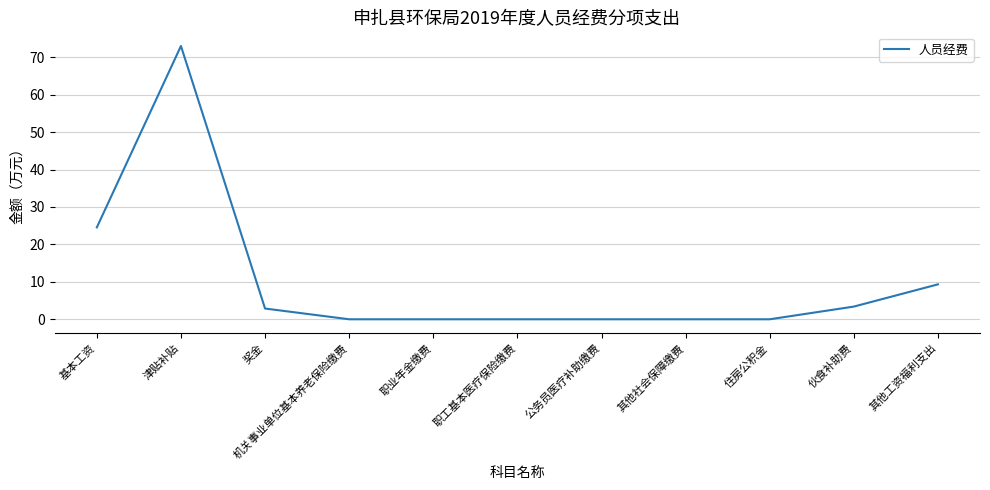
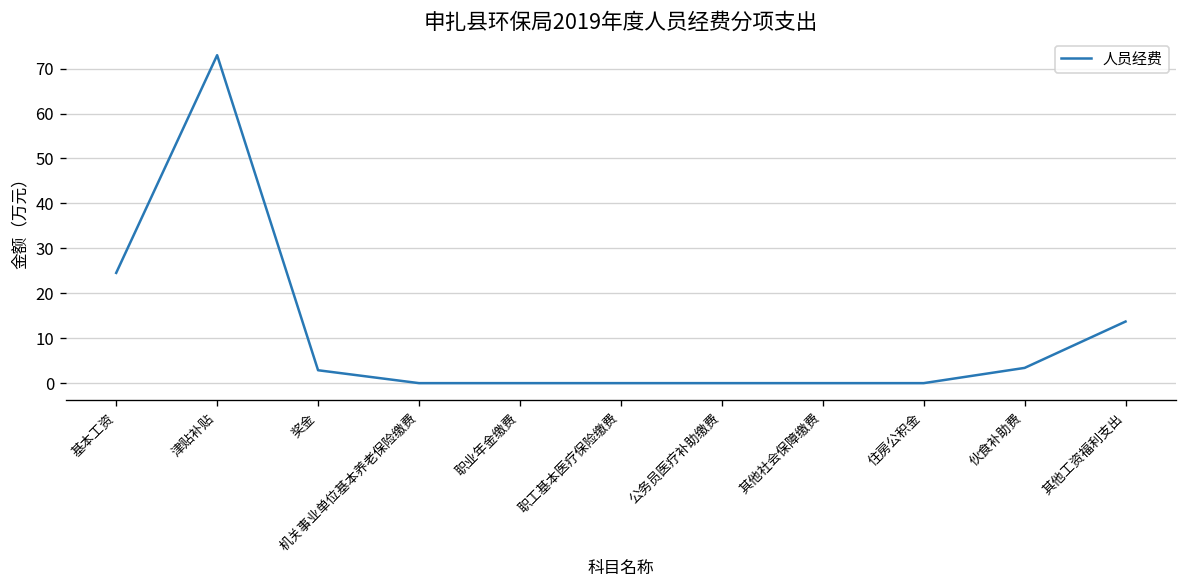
其他工资福利支出: 9 -> 14
